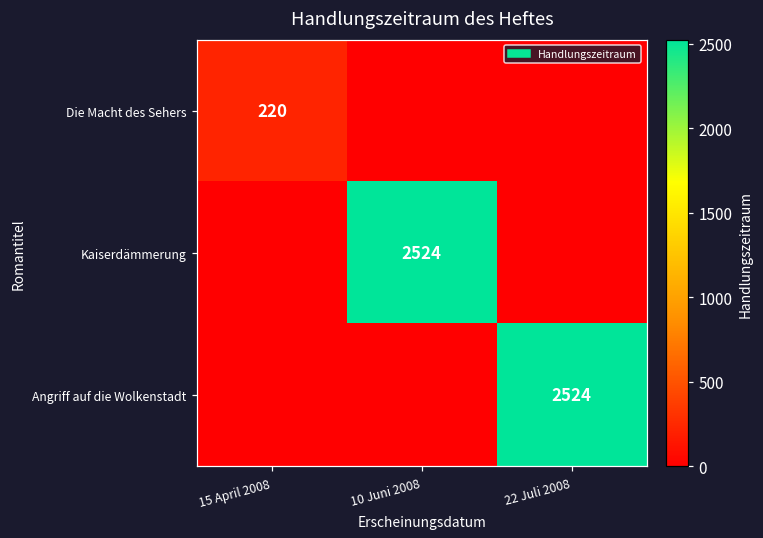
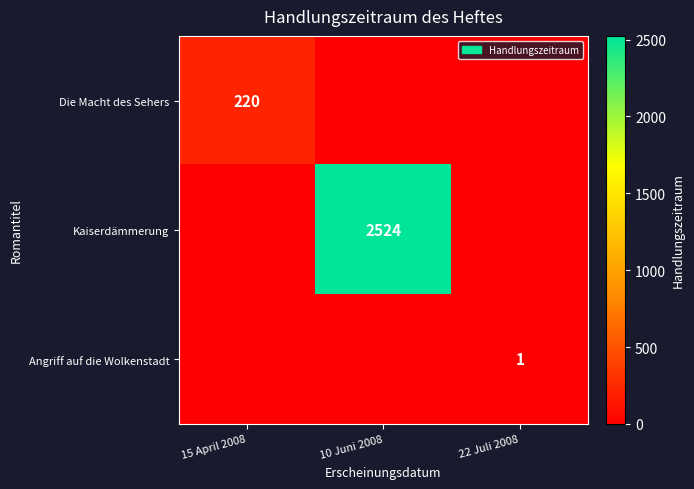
Angriff auf die Wolkenstadt, 22 Juli 2008: 2524 -> 1
